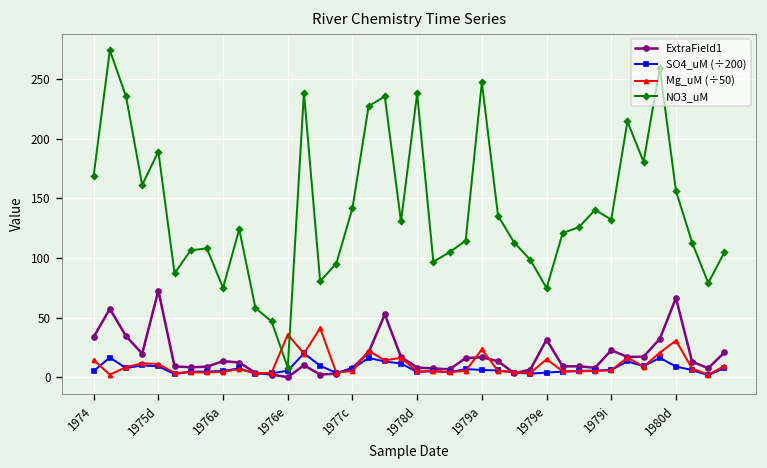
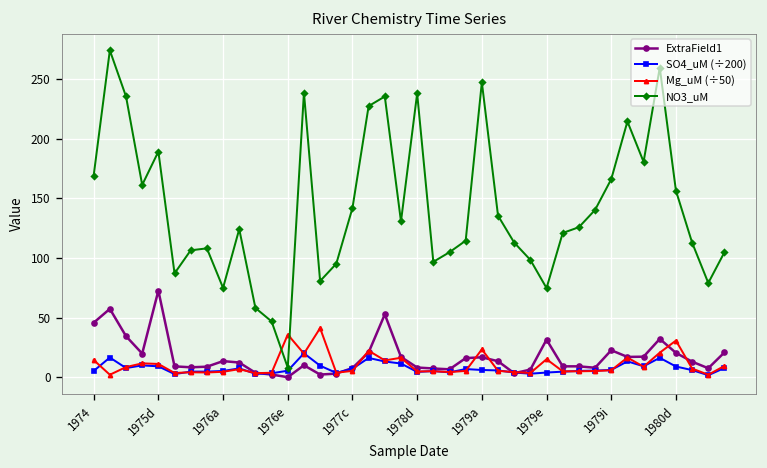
ExtraField1, 1974: 30 -> 50
NO3_uM, 1979i: 130 -> 170
ExtraField1, 1980d: 70 -> 20
